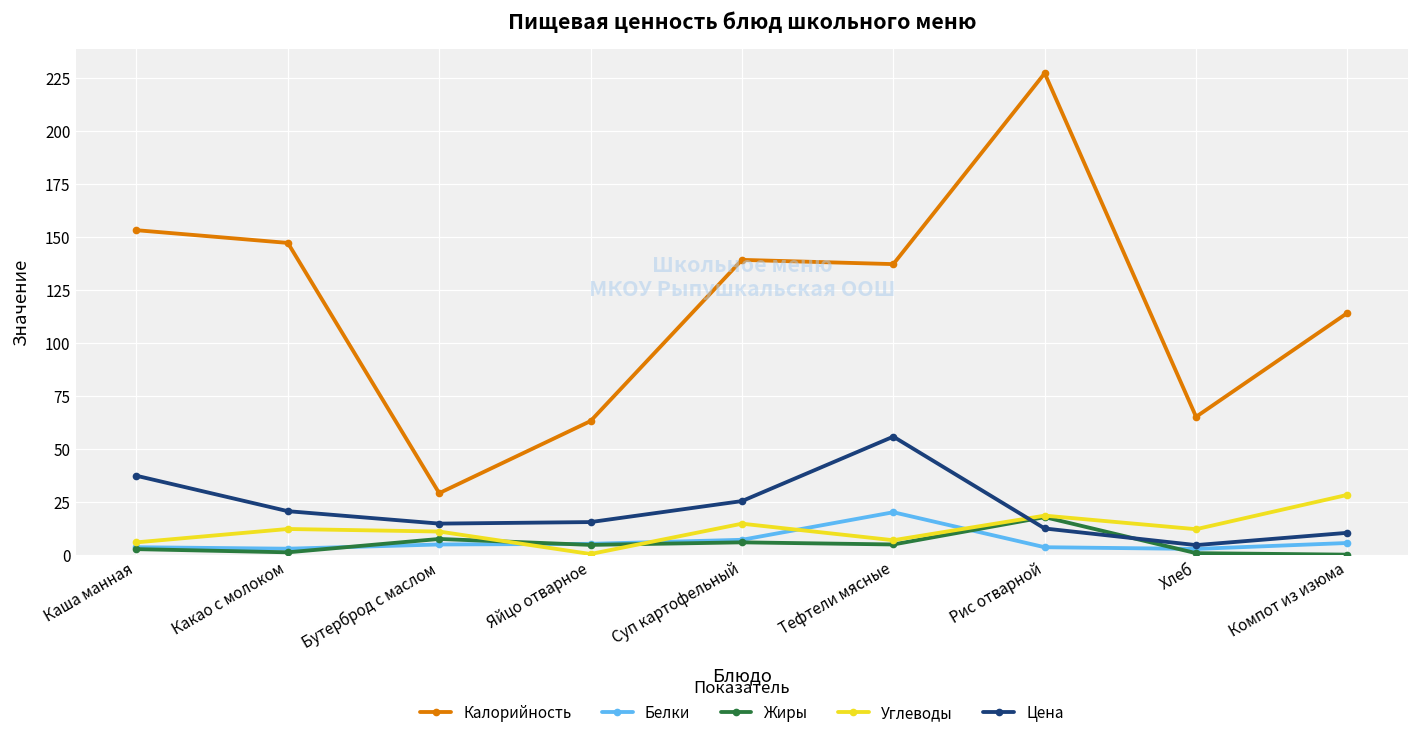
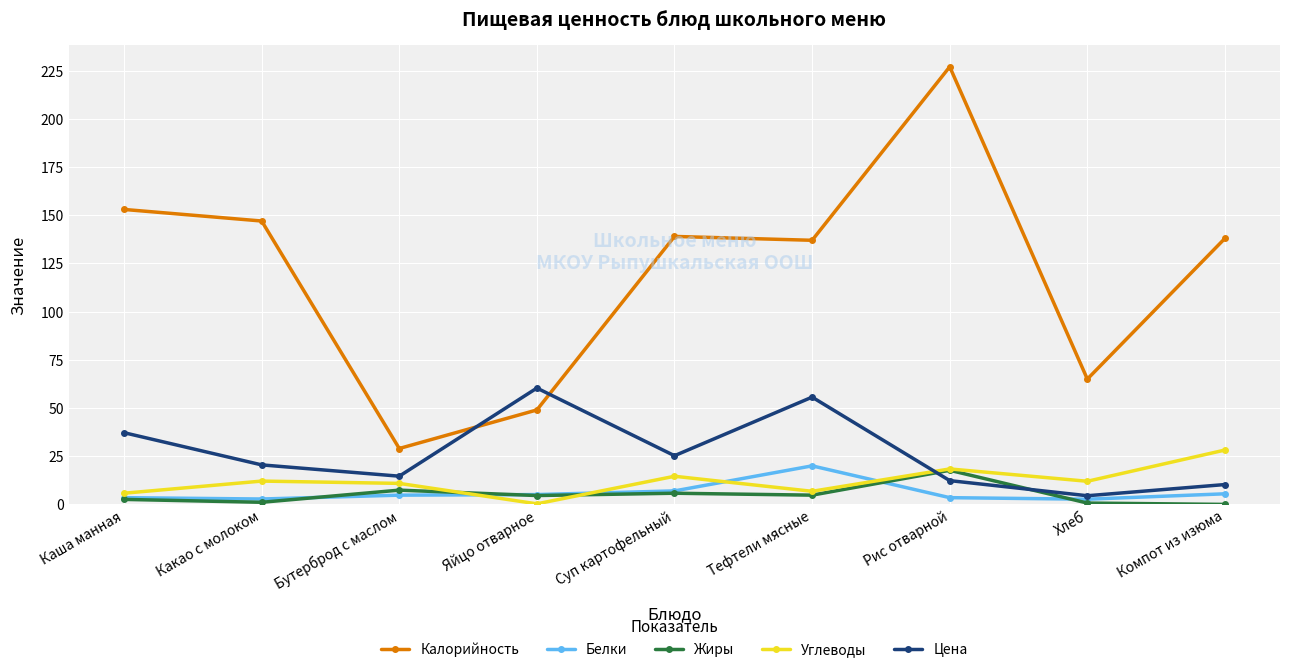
Калорийность, Яйцо отварное: 63 -> 49
Цена, Яйцо отварное: 15 -> 60
Калорийность, Компот из изюма: 114 -> 138
